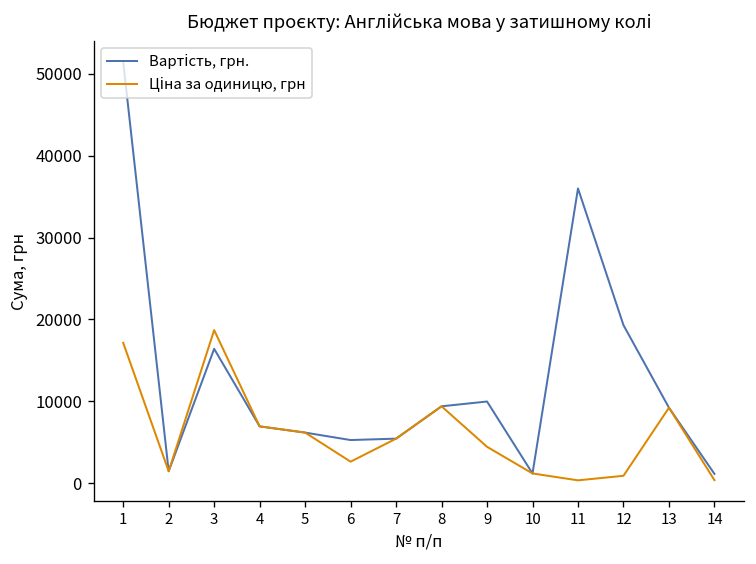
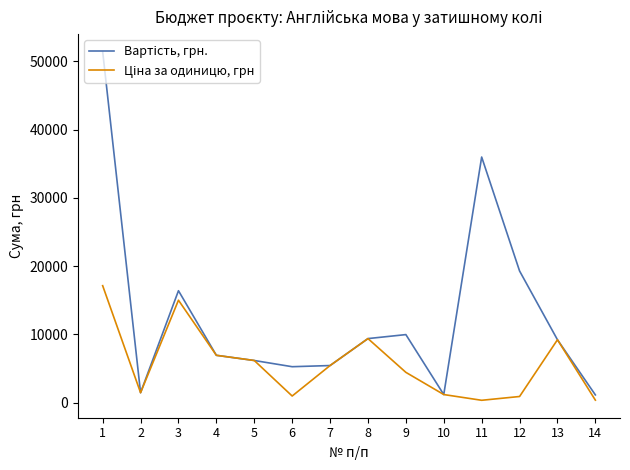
Ціна за одиницю, грн, 3: 19000 -> 15000
Ціна за одиницю, грн, 6: 3000 -> 1000
